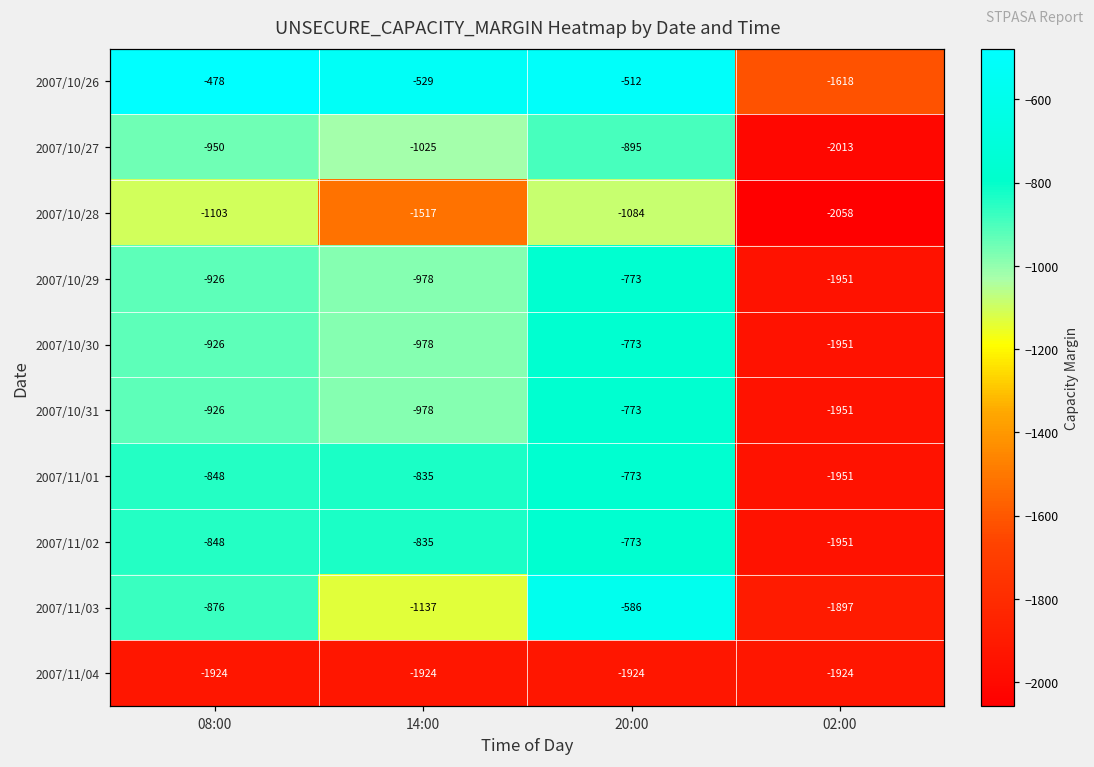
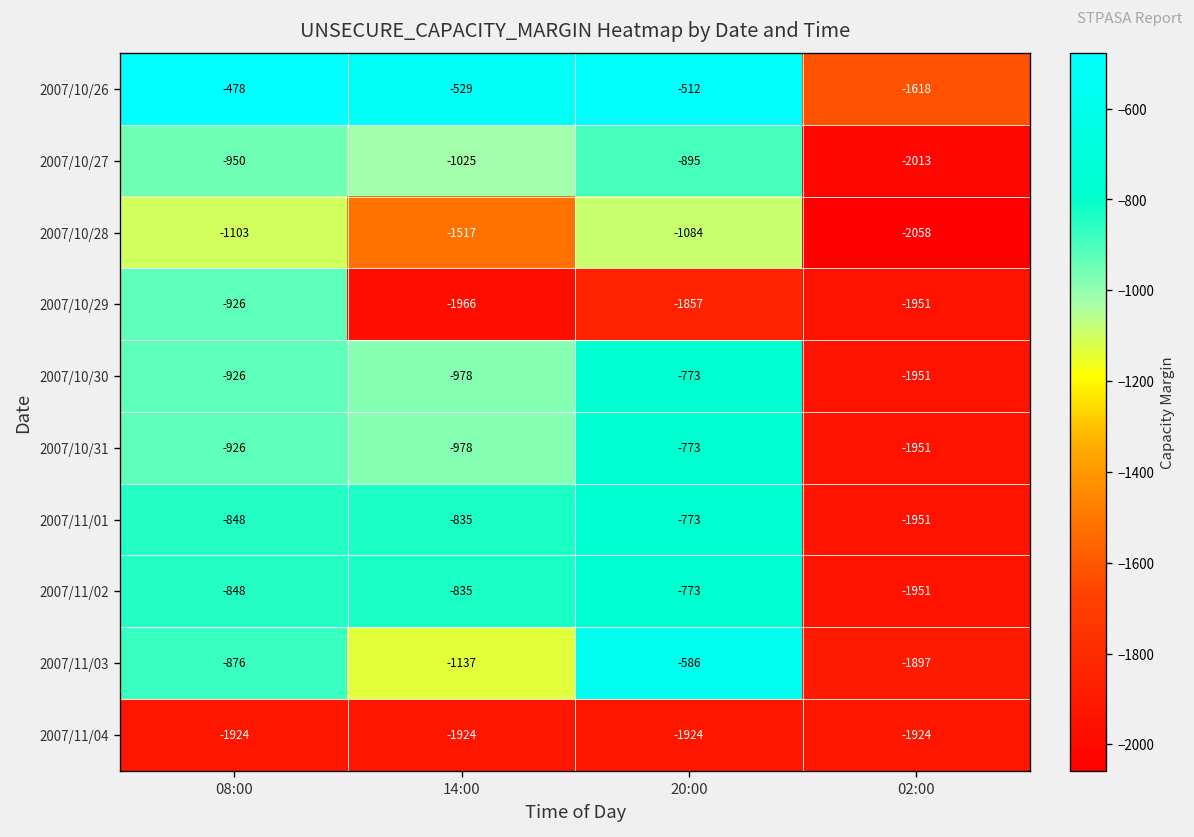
2007/10/29, 14:00: -978 -> -1966
2007/10/29, 20:00: -773 -> -1857
